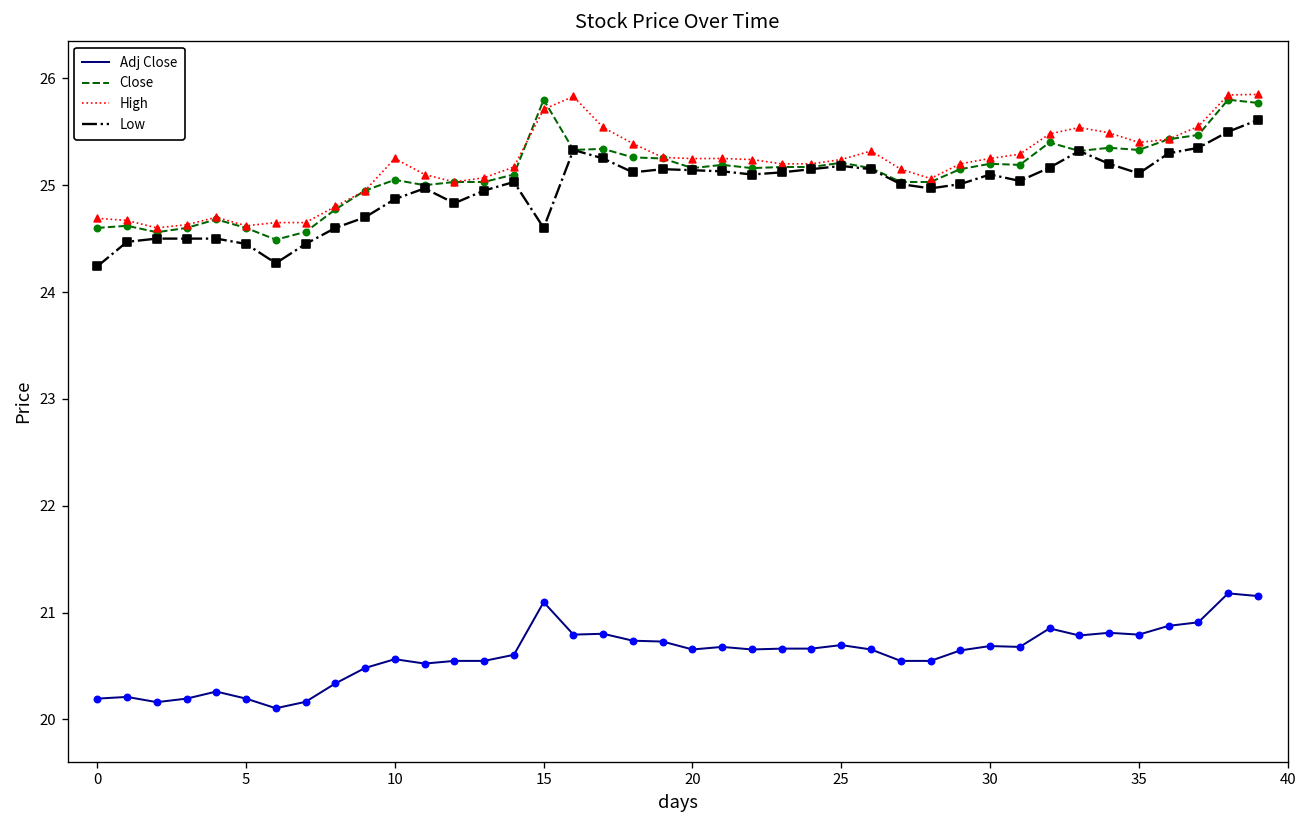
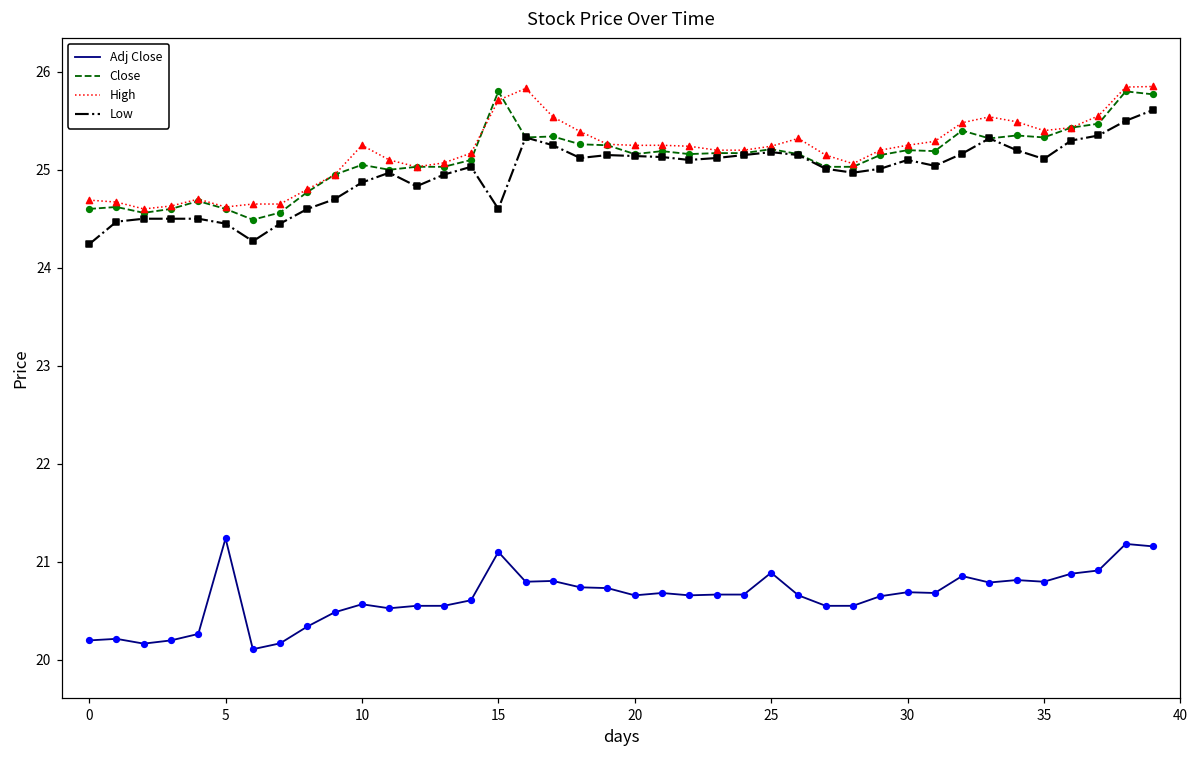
Adj Close, 5: 20.2 -> 21.2
Adj Close, 25: 20.7 -> 20.9
